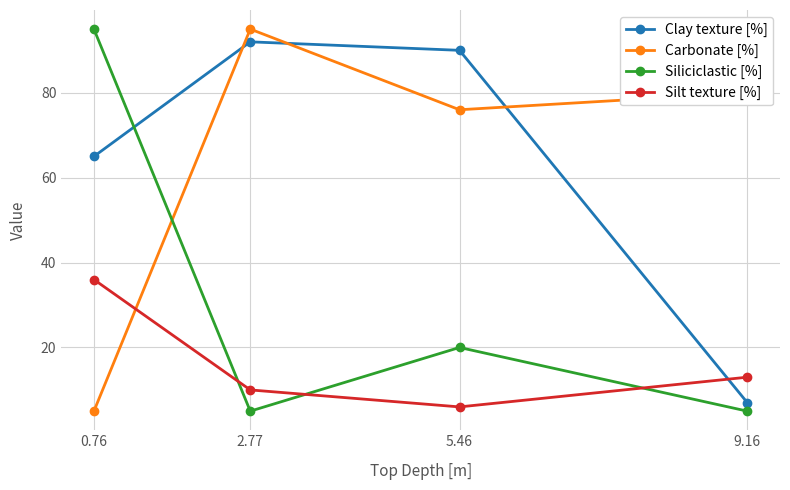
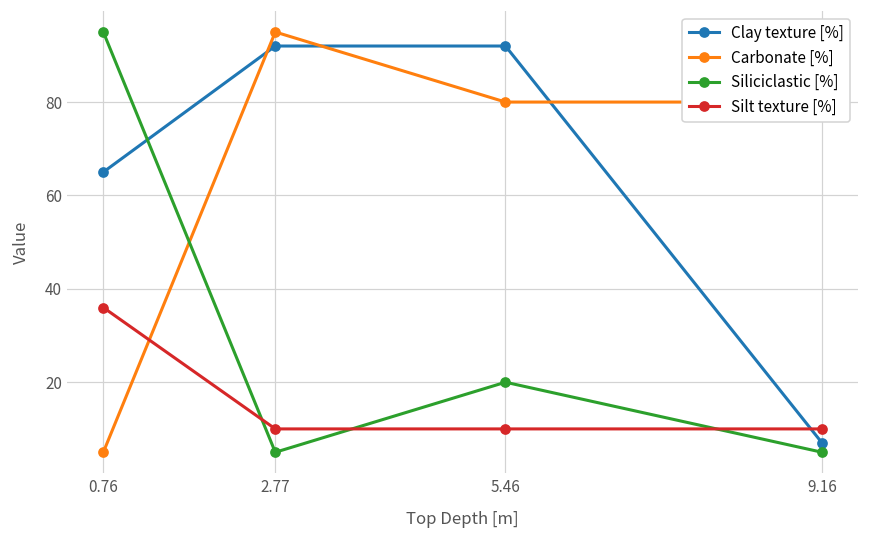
Clay texture [%], 5.46: 90 -> 92
Carbonate [%], 5.46: 76 -> 80
Silt texture [%], 5.46: 6 -> 10
Silt texture [%], 9.16: 13 -> 10
